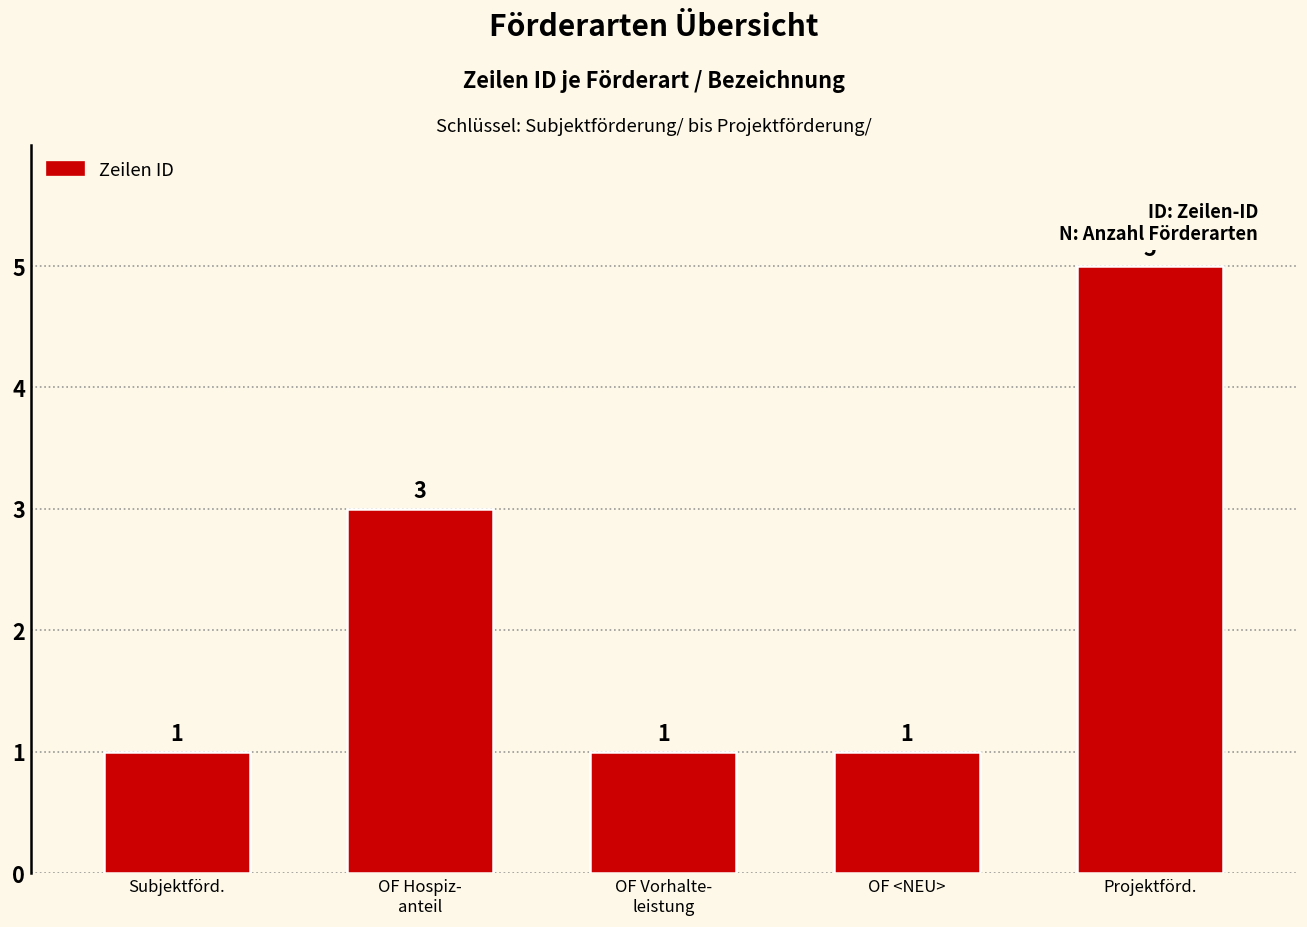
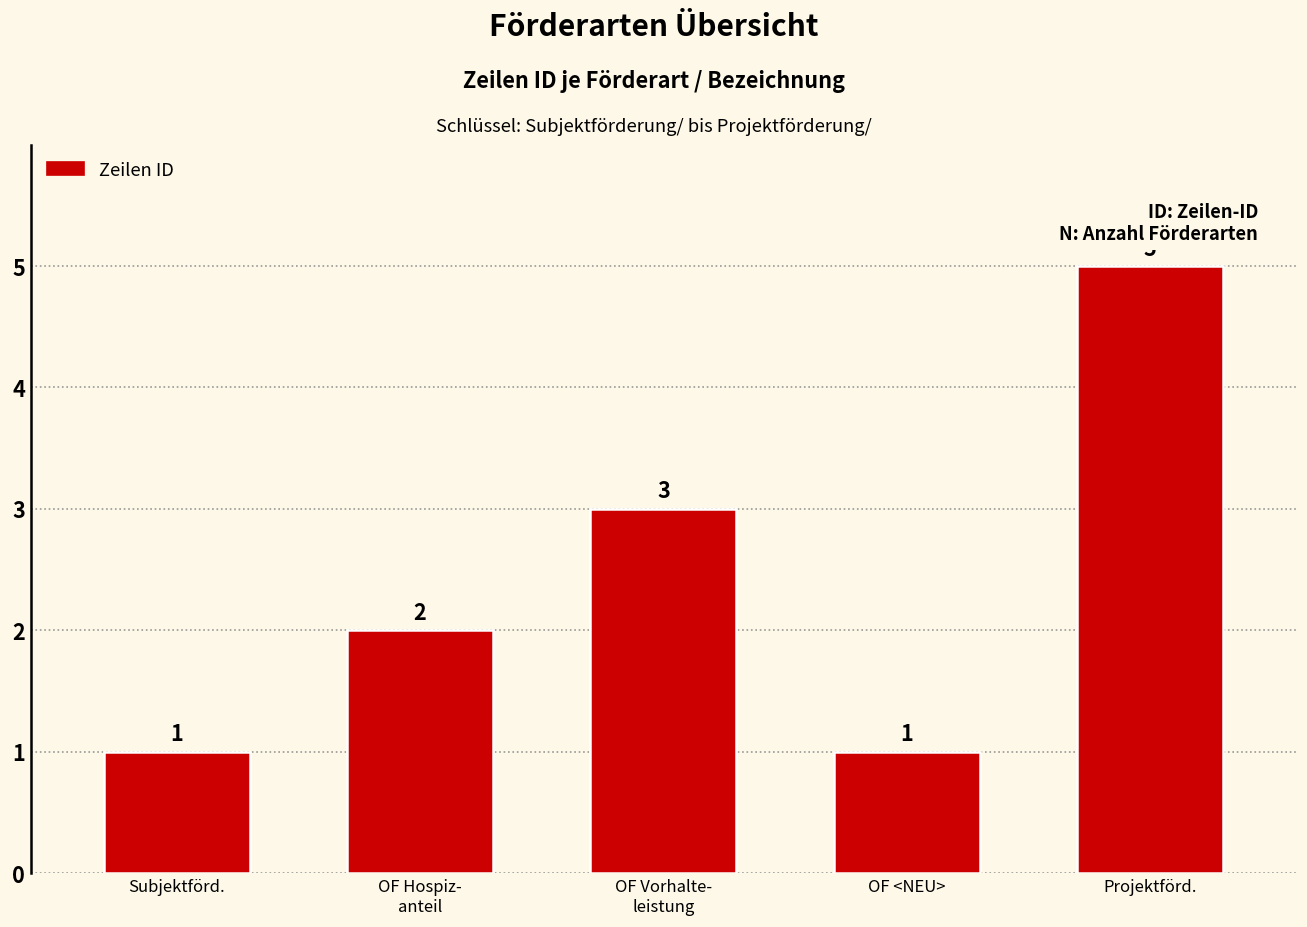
OF Hospiz- anteil: 3 -> 2
OF Vorhalte- leistung: 1 -> 3
